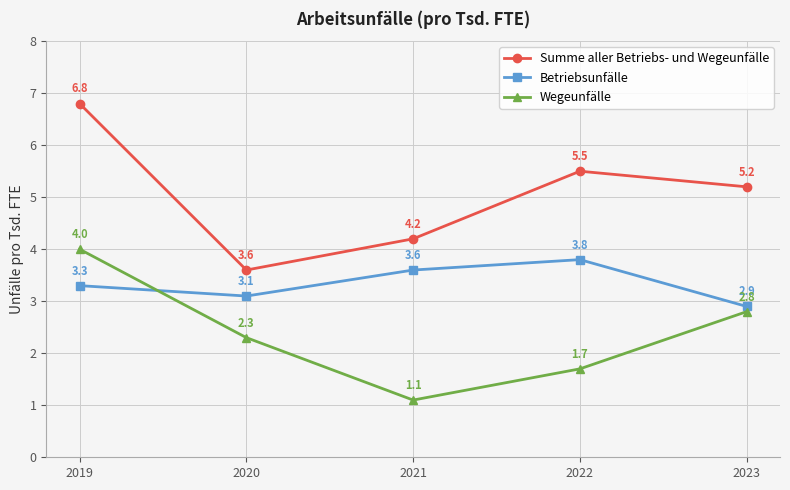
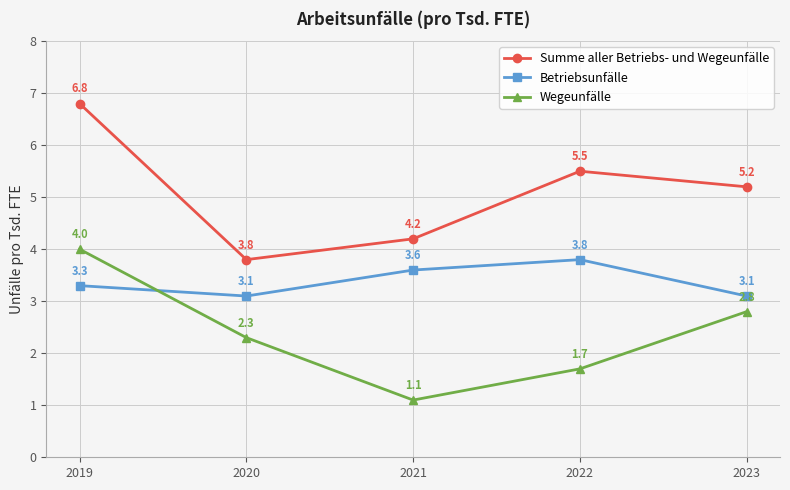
Summe aller Betriebs- und Wegeunfälle, 2020: 3.6 -> 3.8
Betriebsunfälle, 2023: 2.9 -> 3.1
